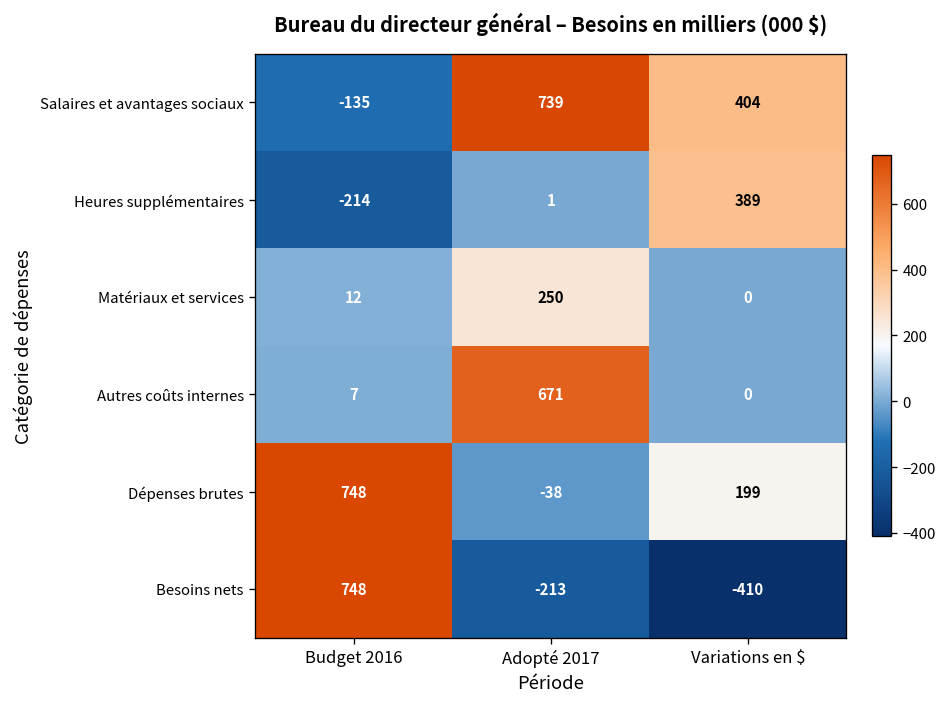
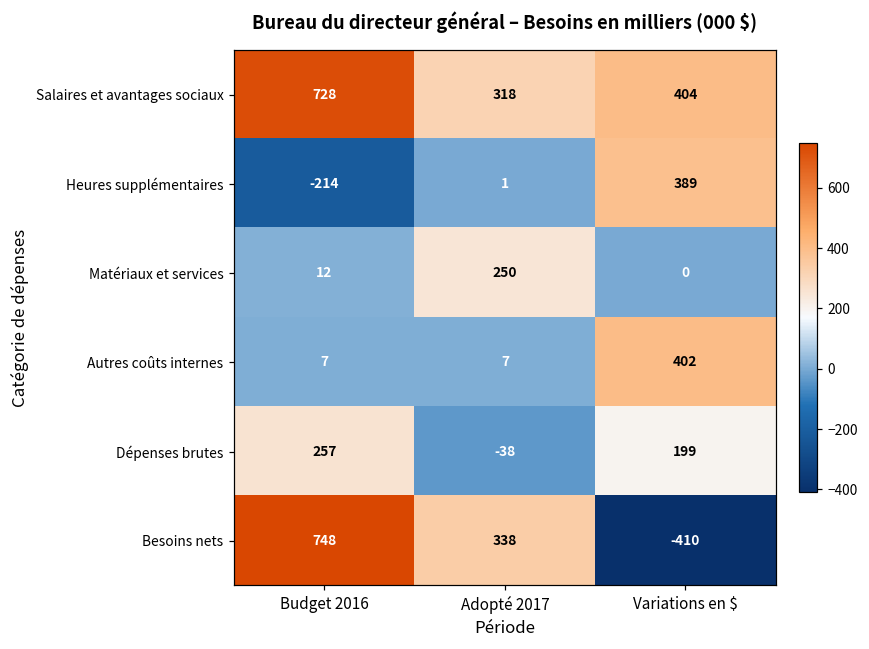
Salaires et avantages sociaux, Budget 2016: -135 -> 728
Salaires et avantages sociaux, Adopté 2017: 739 -> 318
Autres coûts internes, Adopté 2017: 671 -> 7
Autres coûts internes, Variations en $: 0 -> 402
Dépenses brutes, Budget 2016: 748 -> 257
Besoins nets, Adopté 2017: -213 -> 338
